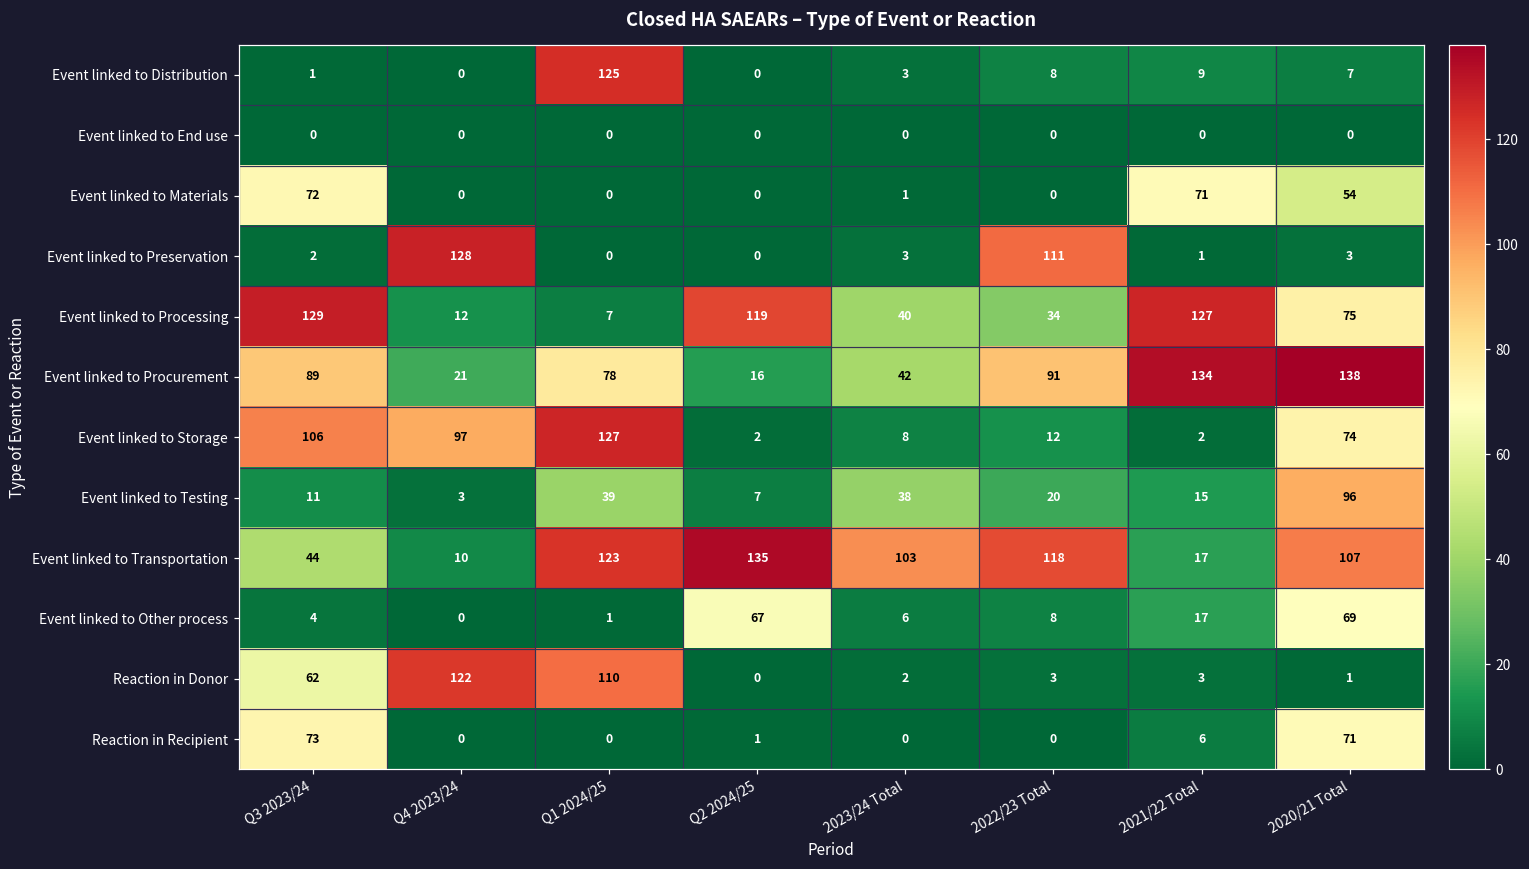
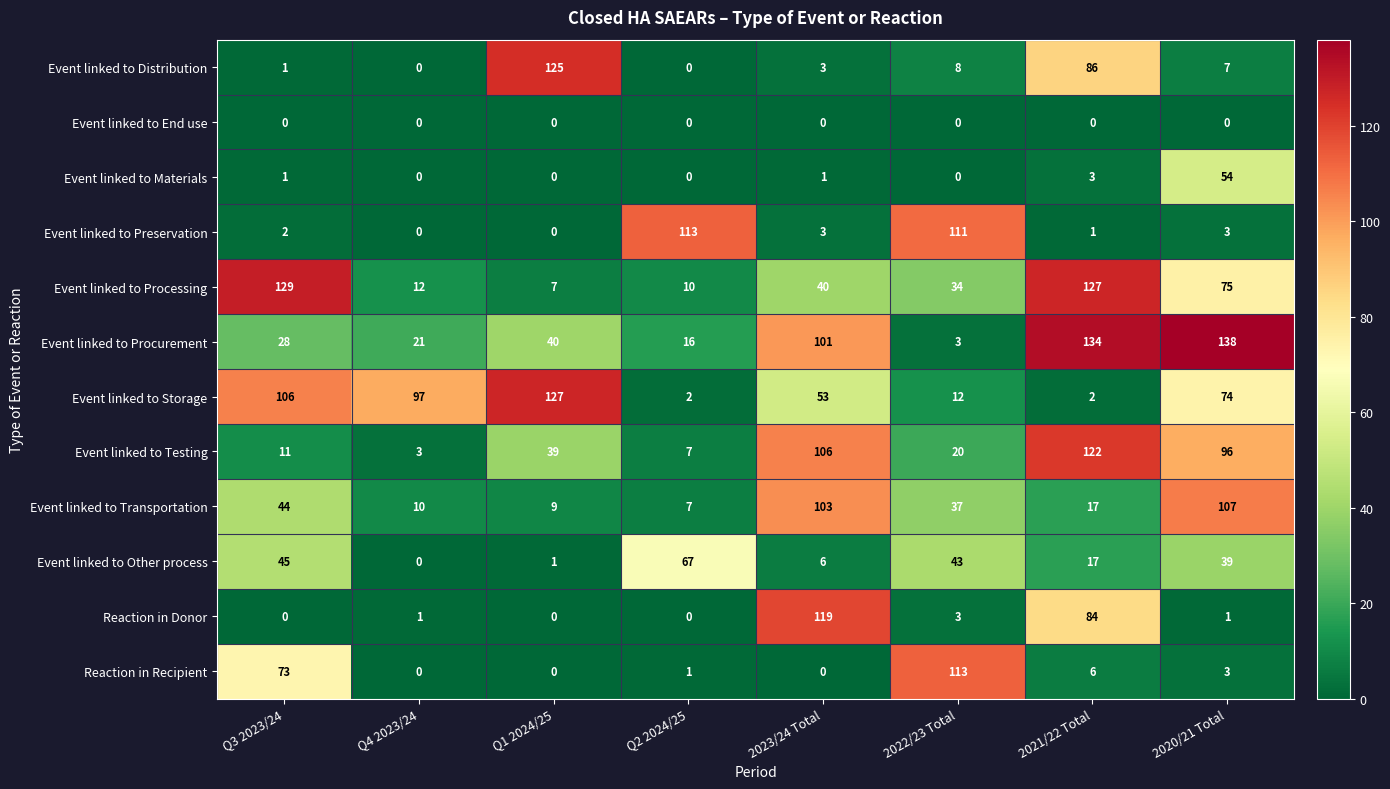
Event linked to Distribution, 2021/22 Total: 9 -> 86
Event linked to Materials, Q3 2023/24: 72 -> 1
Event linked to Materials, 2021/22 Total: 71 -> 3
Event linked to Preservation, Q4 2023/24: 128 -> 0
Event linked to Preservation, Q2 2024/25: 0 -> 113
Event linked to Processing, Q2 2024/25: 119 -> 10
Event linked to Procurement, Q3 2023/24: 89 -> 28
Event linked to Procurement, Q1 2024/25: 78 -> 40
Event linked to Procurement, 2023/24 Total: 42 -> 101
Event linked to Procurement, 2022/23 Total: 91 -> 3
Event linked to Storage, 2023/24 Total: 8 -> 53
Event linked to Testing, 2023/24 Total: 38 -> 106
Event linked to Testing, 2021/22 Total: 15 -> 122
Event linked to Transportation, Q1 2024/25: 123 -> 9
Event linked to Transportation, Q2 2024/25: 135 -> 7
Event linked to Transportation, 2022/23 Total: 118 -> 37
Event linked to Other process, Q3 2023/24: 4 -> 45
Event linked to Other process, 2022/23 Total: 8 -> 43
Event linked to Other process, 2020/21 Total: 69 -> 39
Reaction in Donor, Q3 2023/24: 62 -> 0
Reaction in Donor, Q4 2023/24: 122 -> 1
Reaction in Donor, Q1 2024/25: 110 -> 0
Reaction in Donor, 2023/24 Total: 2 -> 119
Reaction in Donor, 2021/22 Total: 3 -> 84
Reaction in Recipient, 2022/23 Total: 0 -> 113
Reaction in Recipient, 2020/21 Total: 71 -> 3
